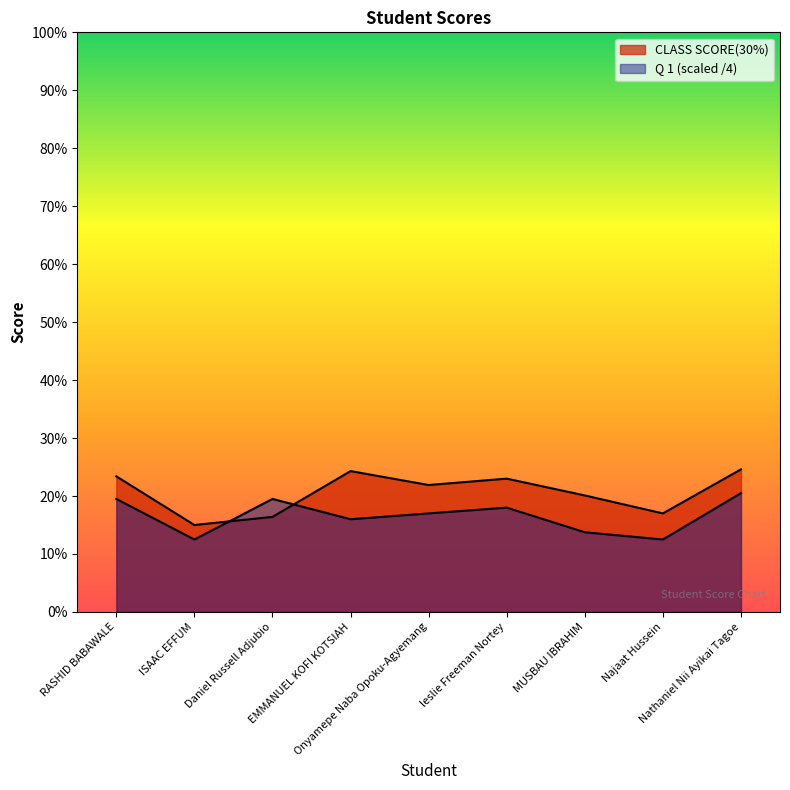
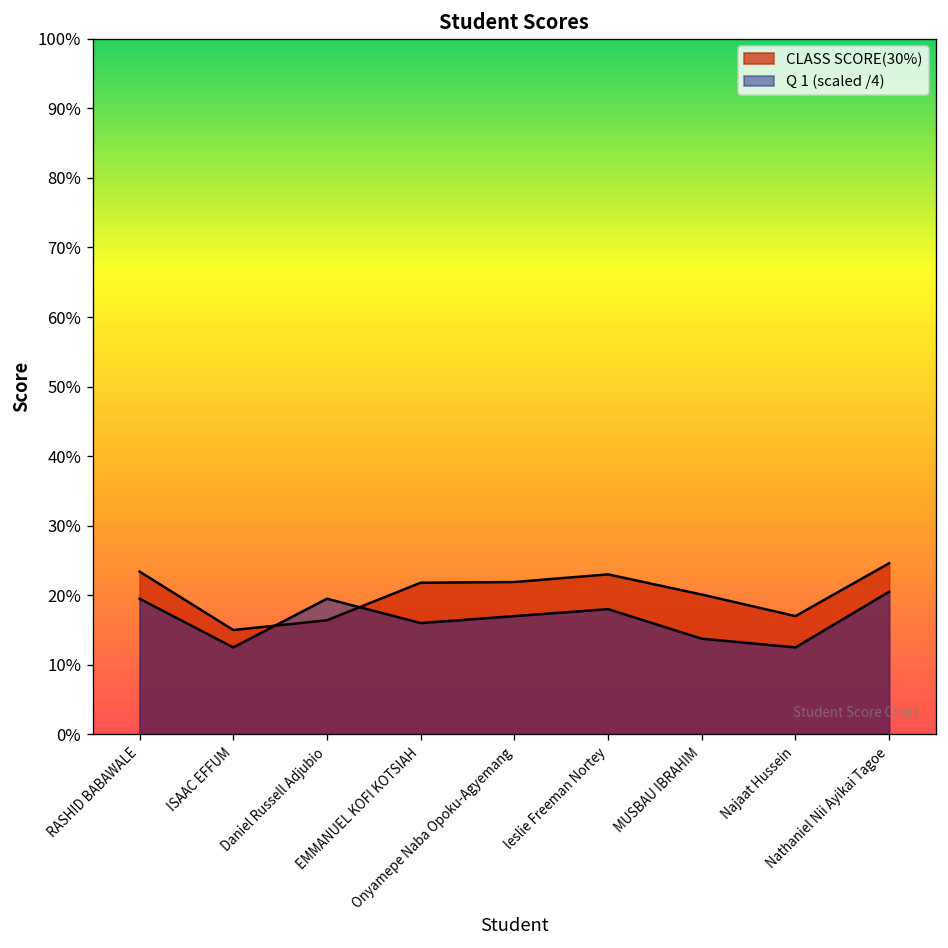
CLASS SCORE(30%), EMMANUEL KOFI KOTSIAH: 24% -> 22%
